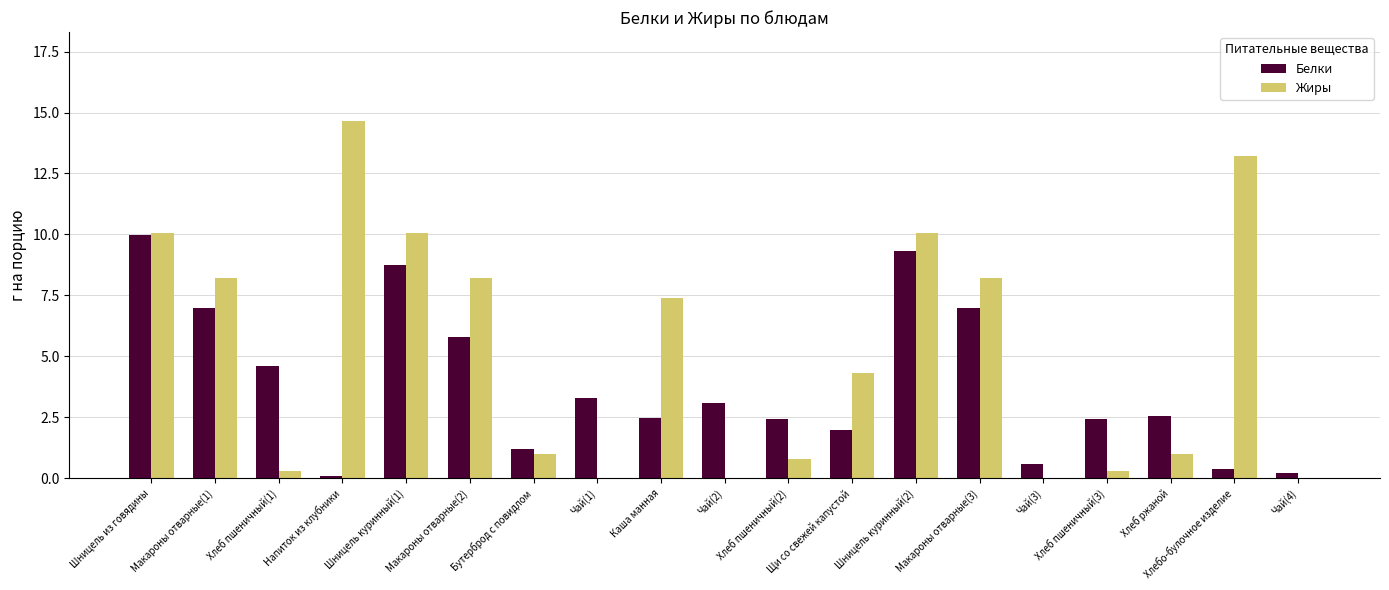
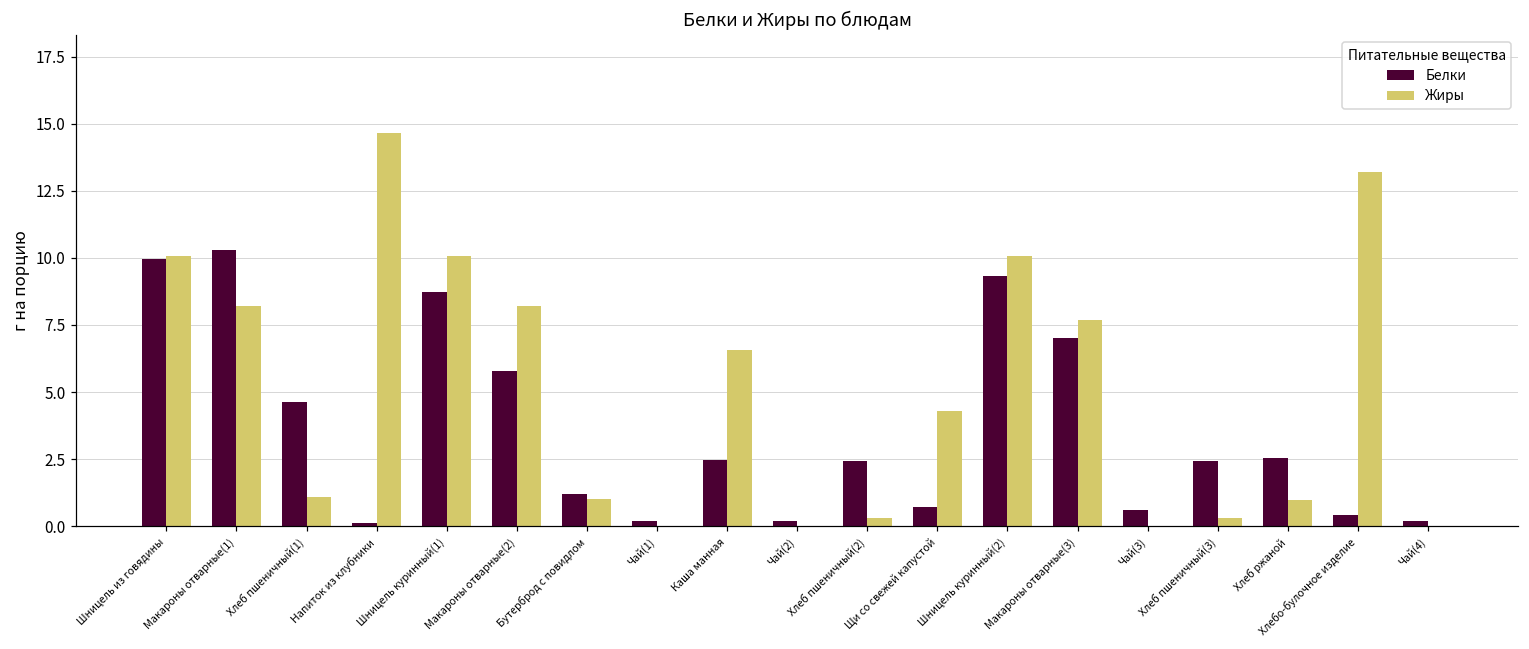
Белки, Макароны отварные(1): 7.0 -> 10.3
Жиры, Хлеб пшеничный(1): 0.3 -> 1.1
Белки, Чай(1): 3.3 -> 0.2
Жиры, Каша манная: 7.4 -> 6.6
Белки, Чай(2): 3.1 -> 0.2
Жиры, Хлеб пшеничный(2): 0.8 -> 0.3
Белки, Щи со свежей капустой: 2.0 -> 0.7
Жиры, Макароны отварные(3): 8.2 -> 7.7
